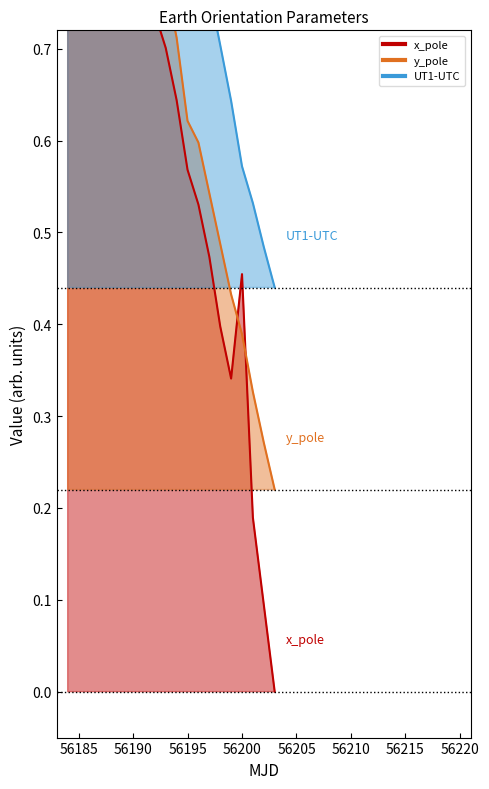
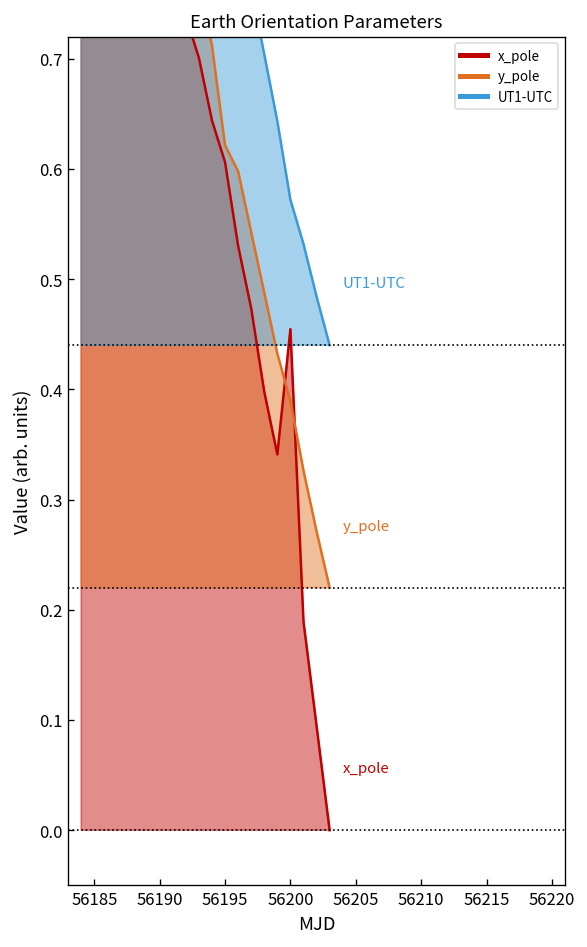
x_pole, 56195: 0.57 -> 0.61
